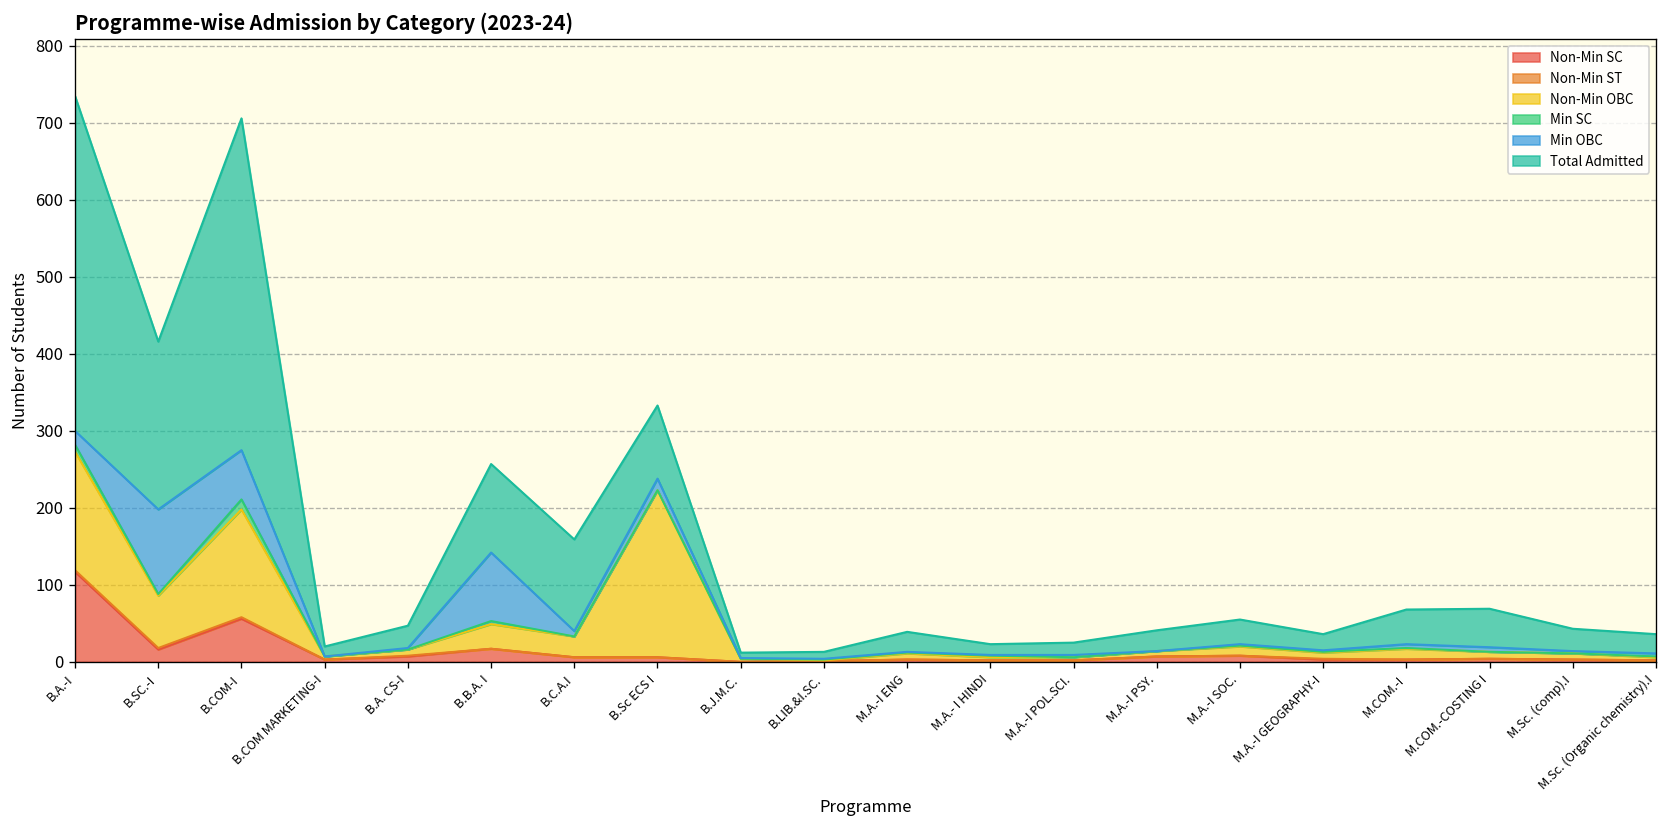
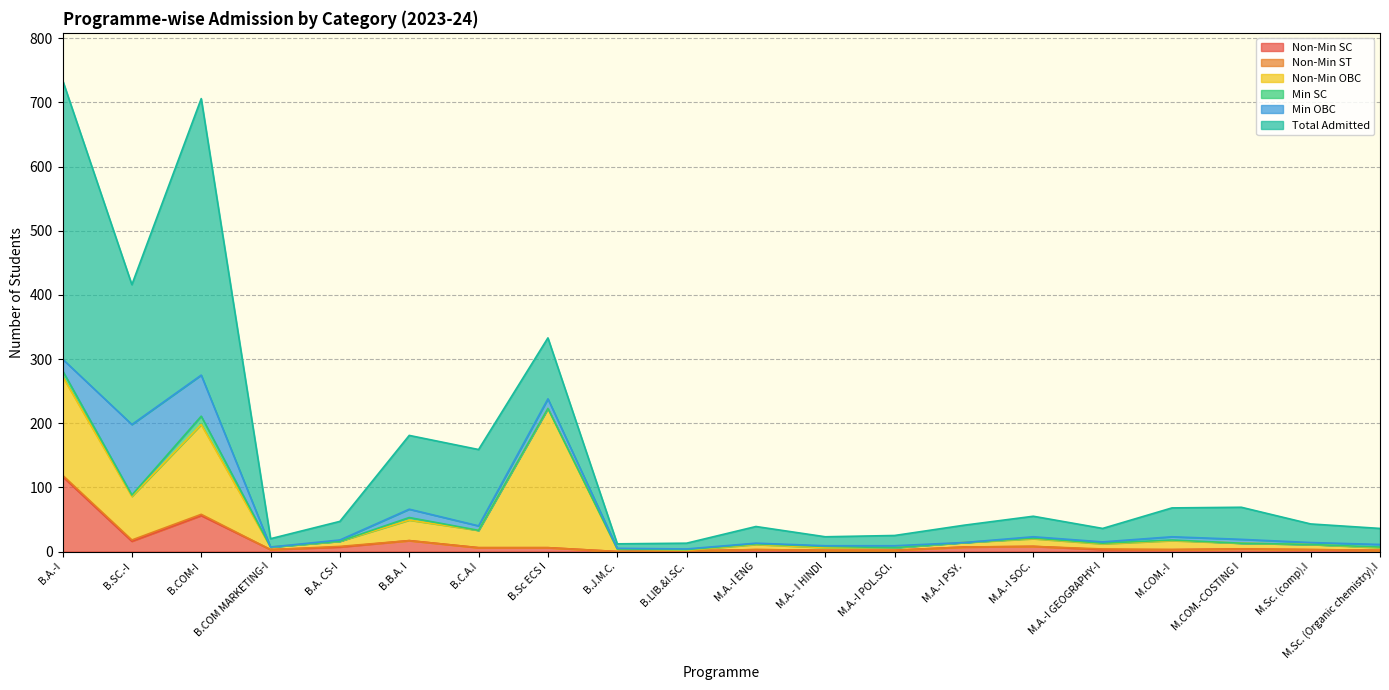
Min OBC, B.B.A. I: 90 -> 10
